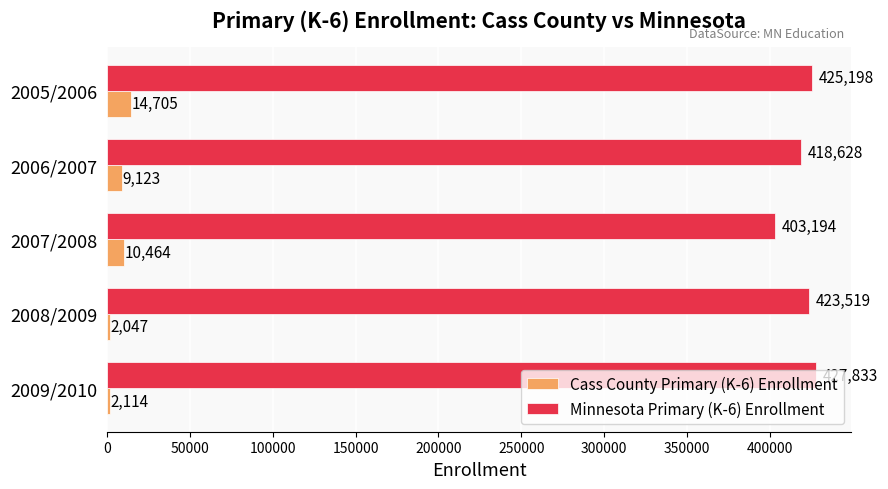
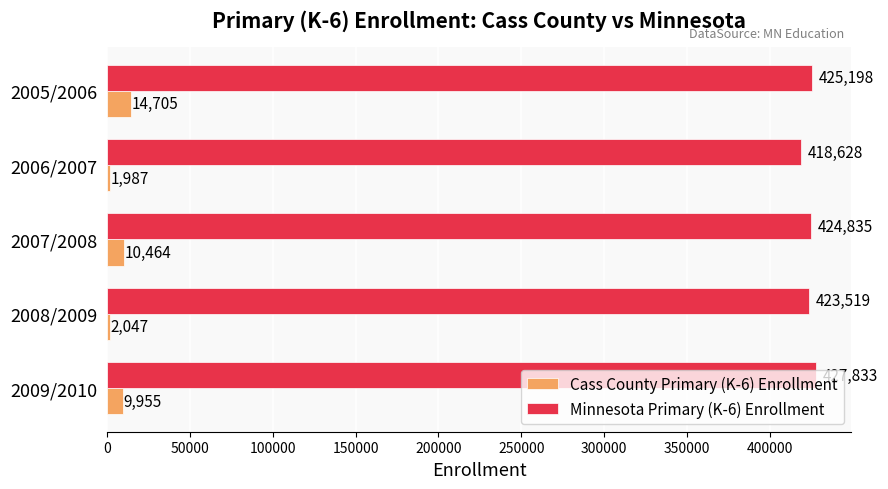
Cass County Primary (K-6) Enrollment, 2006/2007: 9,123 -> 1,987
Minnesota Primary (K-6) Enrollment, 2007/2008: 403,194 -> 424,835
Cass County Primary (K-6) Enrollment, 2009/2010: 2,114 -> 9,955
